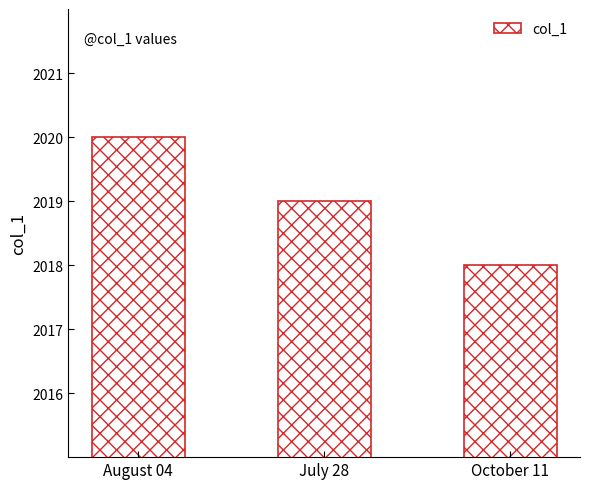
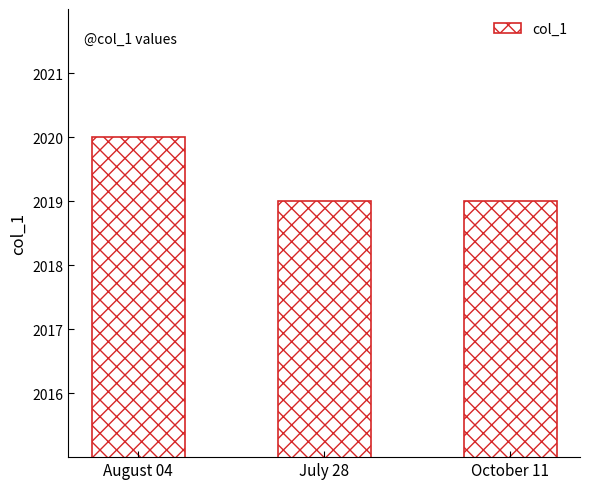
October 11: 2018 -> 2019
